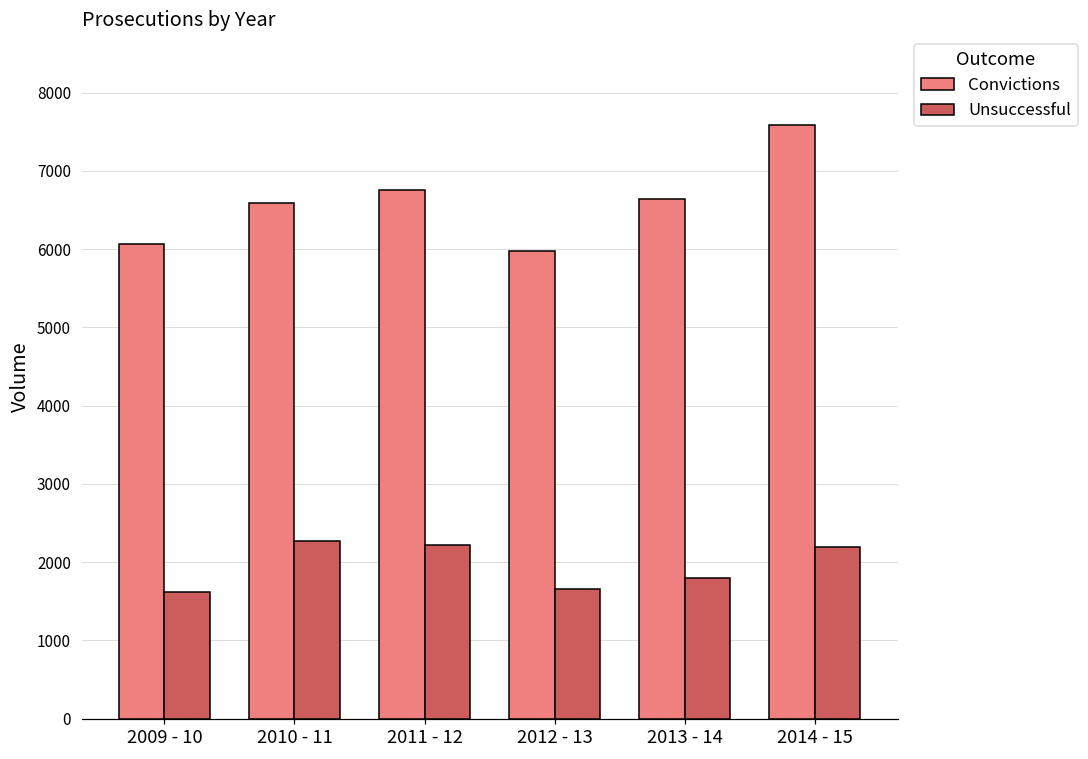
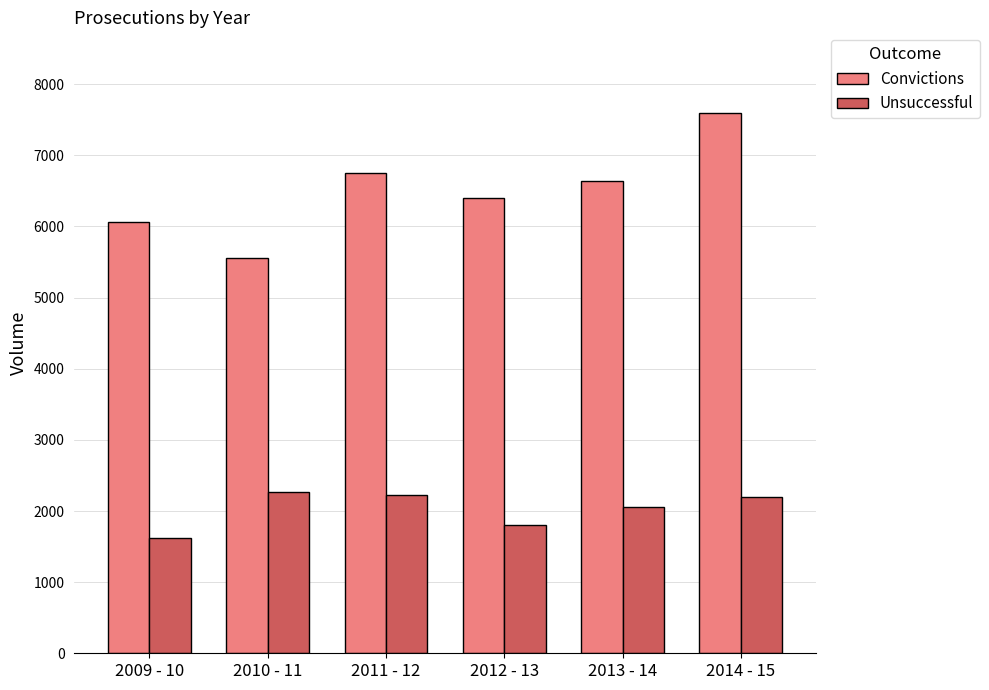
Convictions, 2010 - 11: 6600 -> 5600
Convictions, 2012 - 13: 6000 -> 6400
Unsuccessful, 2012 - 13: 1700 -> 1800
Unsuccessful, 2013 - 14: 1800 -> 2100
